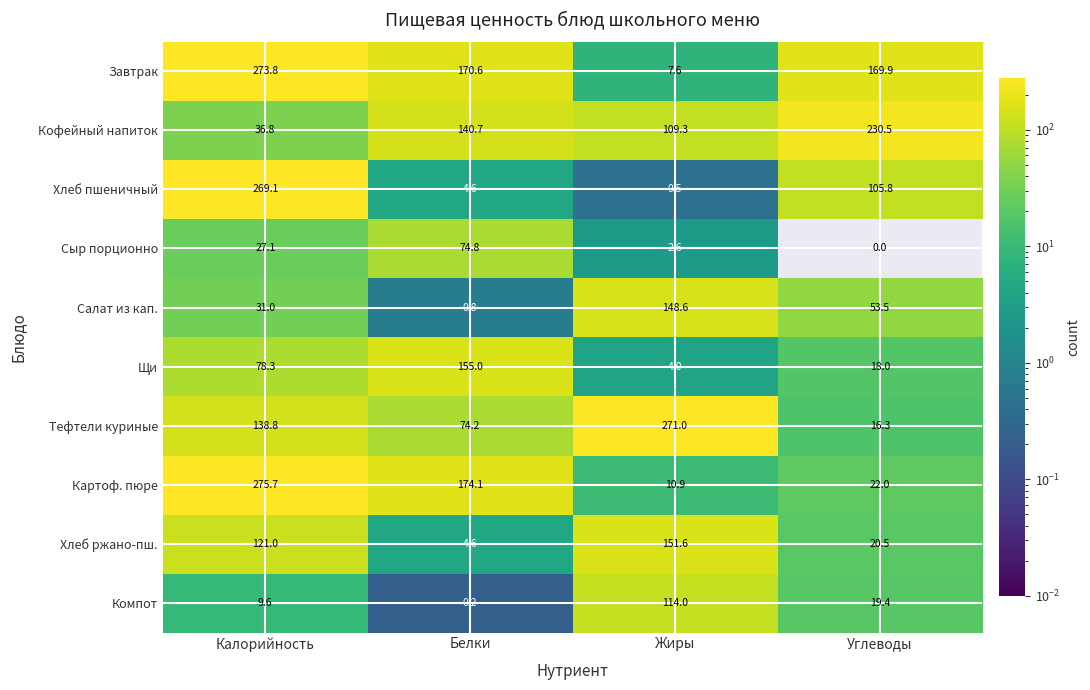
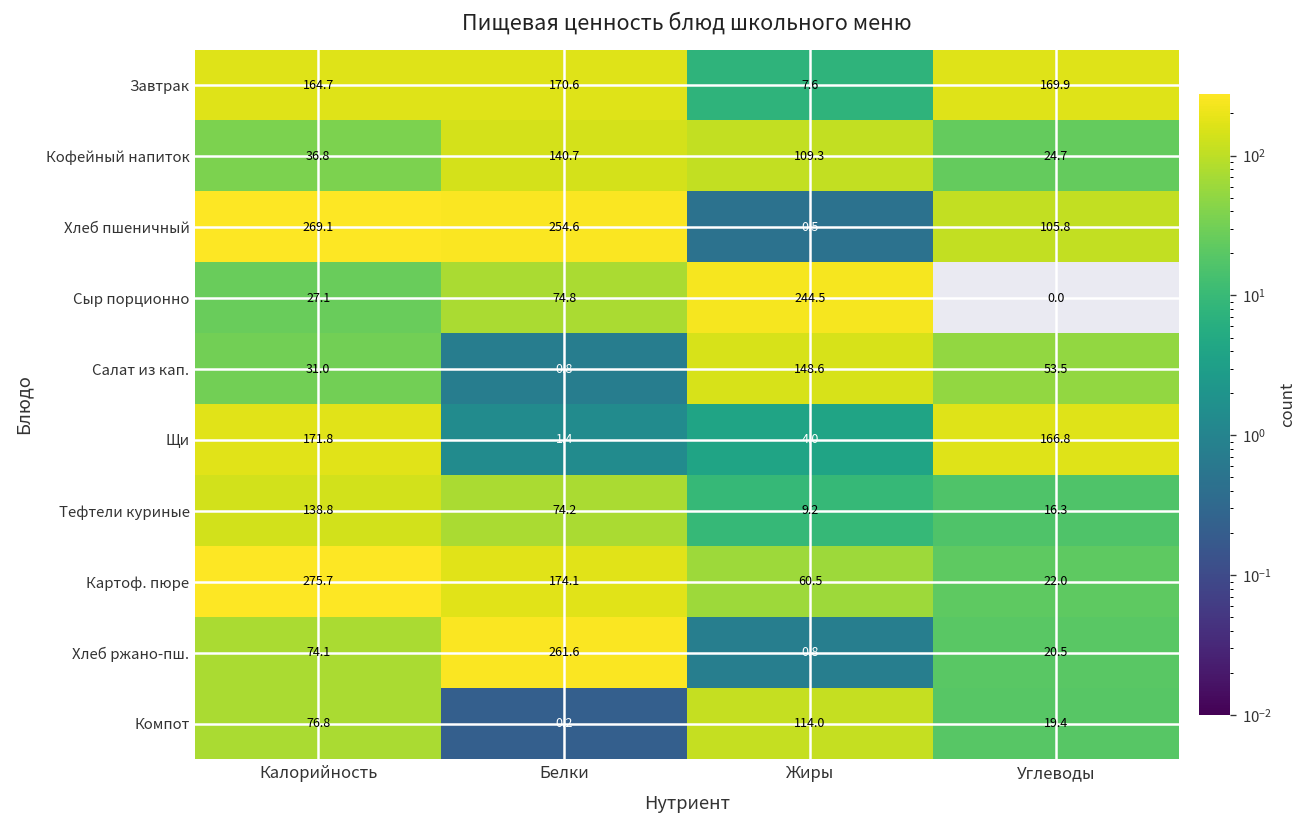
Завтрак, Калорийность: 273.8 -> 164.7
Кофейный напиток, Углеводы: 230.5 -> 24.7
Хлеб пшеничный, Белки: 4.6 -> 254.6
Сыр порционно, Жиры: 2.6 -> 244.5
Щи, Калорийность: 78.3 -> 171.8
Щи, Белки: 155.0 -> 1.4
Щи, Углеводы: 18.0 -> 166.8
Тефтели куриные, Жиры: 271.0 -> 9.2
Картоф. пюре, Жиры: 10.9 -> 60.5
Хлеб ржано-пш., Калорийность: 121.0 -> 74.1
Хлеб ржано-пш., Белки: 4.6 -> 261.6
Хлеб ржано-пш., Жиры: 151.6 -> 0.8
Компот, Калорийность: 9.6 -> 76.8
